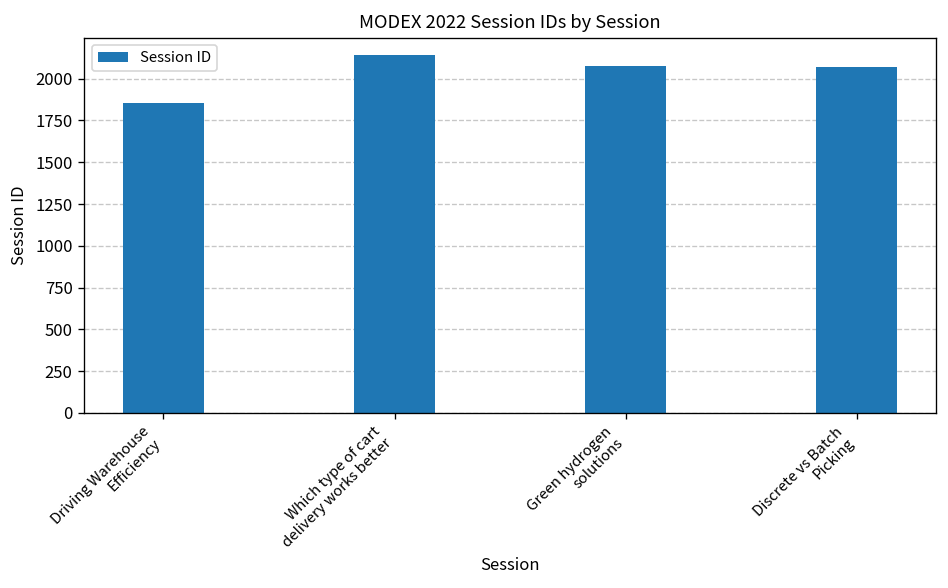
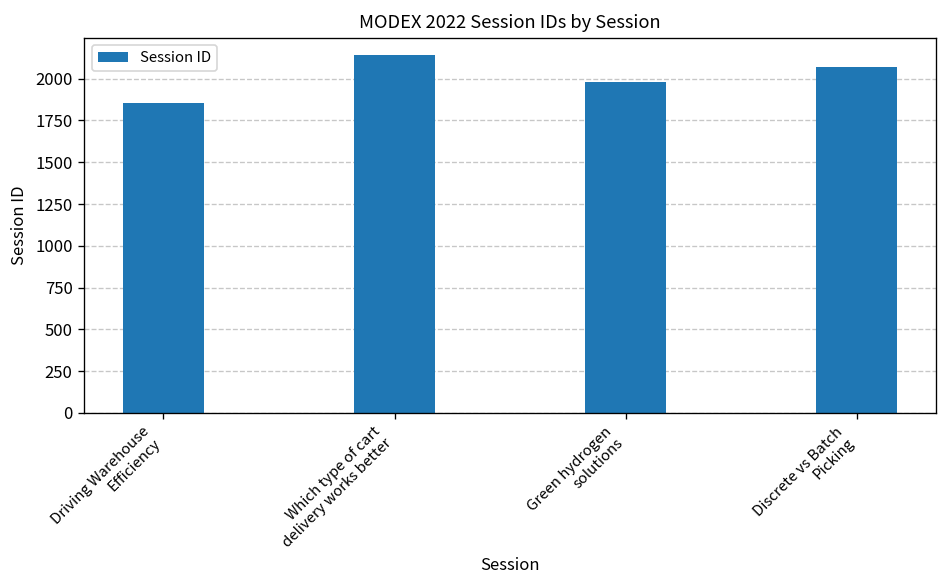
Green hydrogen solutions: 2080 -> 1980
